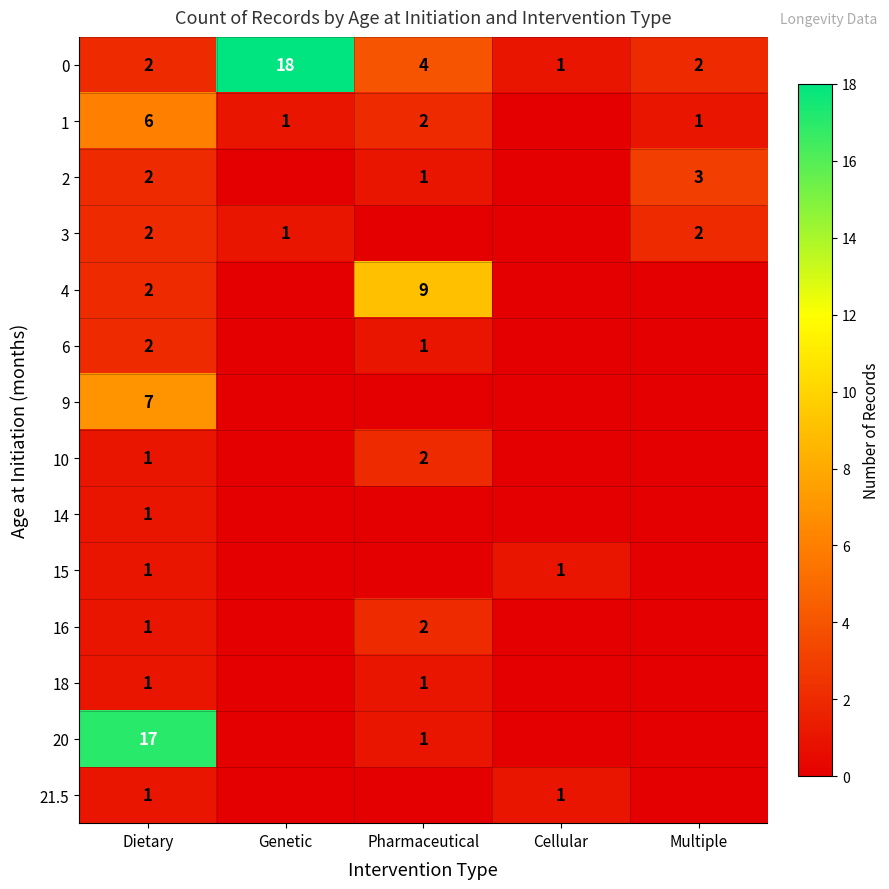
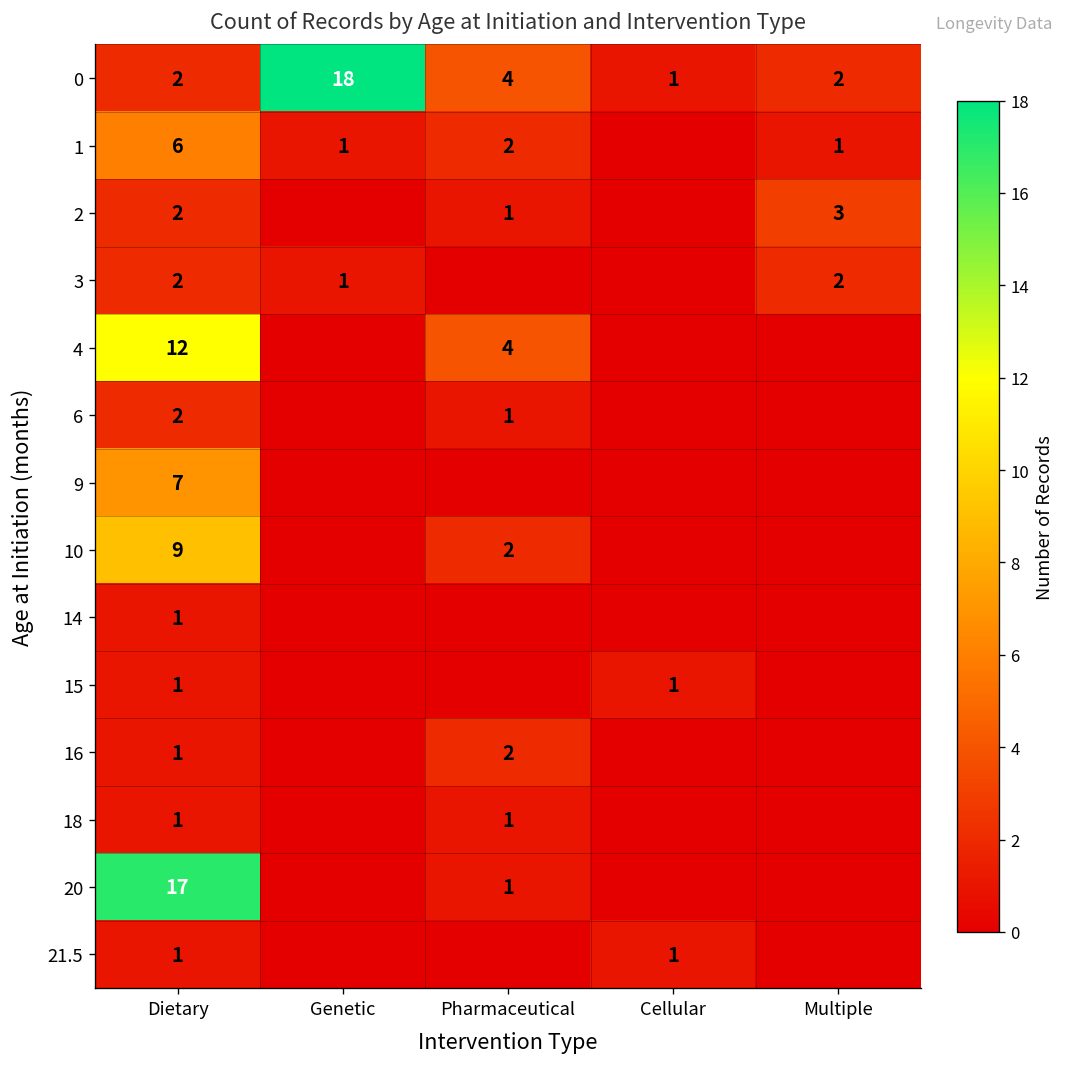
4, Dietary: 2 -> 12
4, Pharmaceutical: 9 -> 4
10, Dietary: 1 -> 9
